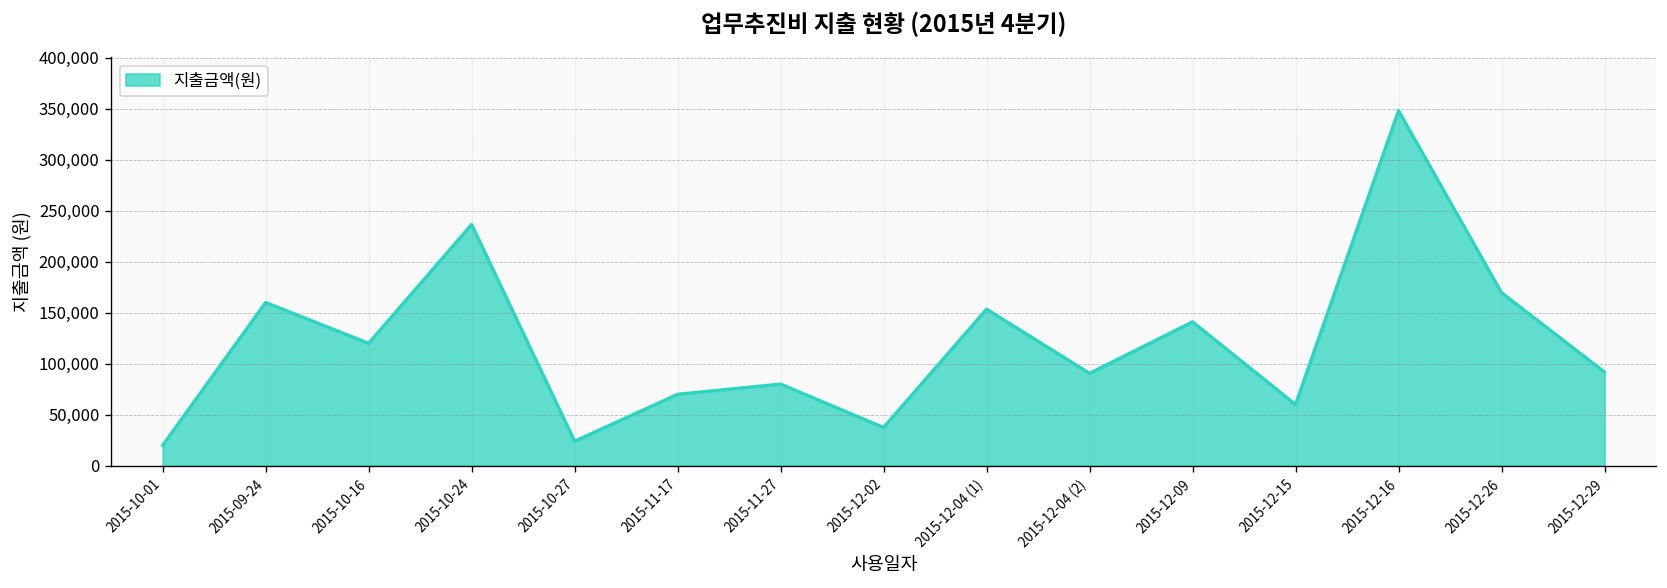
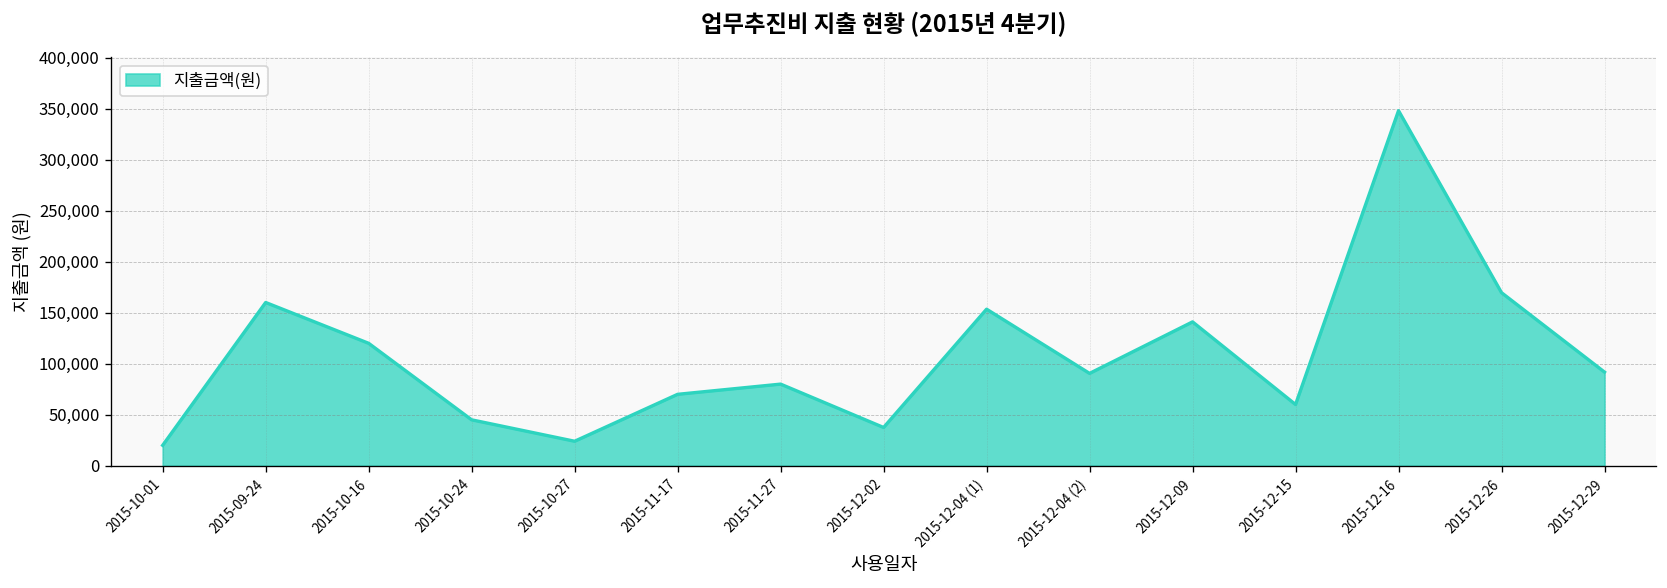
2015-10-24: 240,000 -> 50,000
